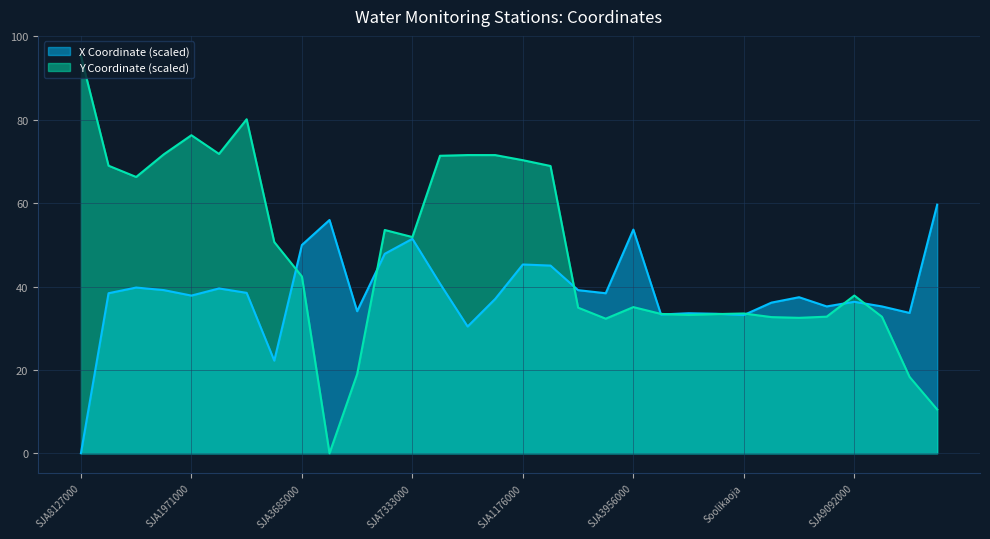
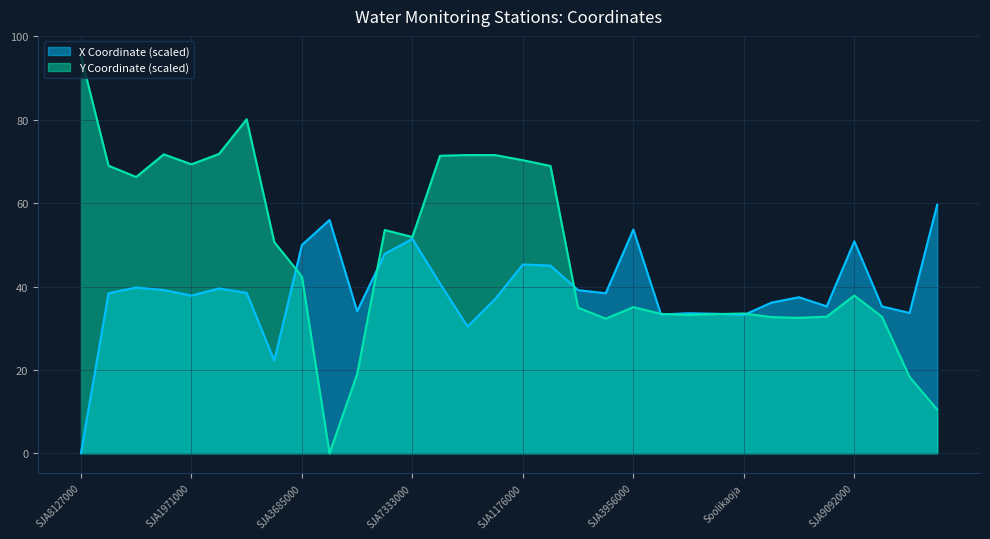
Y Coordinate (scaled), SJA1971000: 76 -> 69
X Coordinate (scaled), SJA9092000: 36 -> 51
